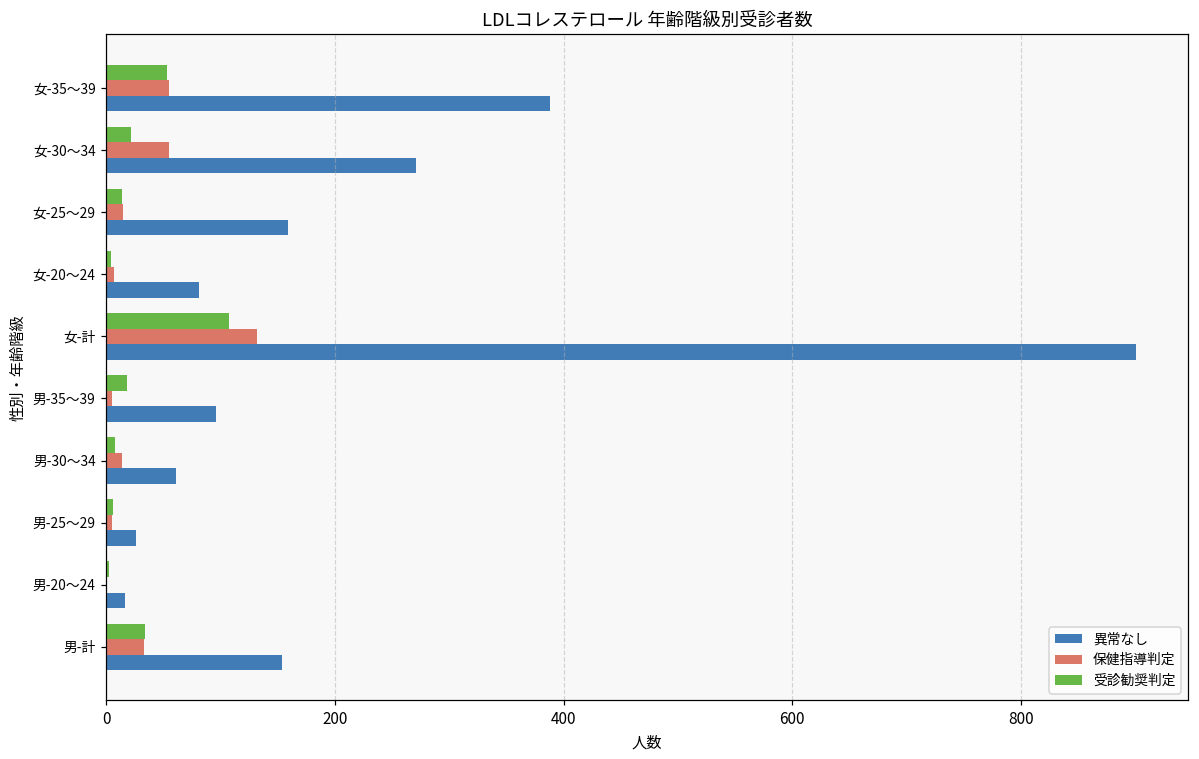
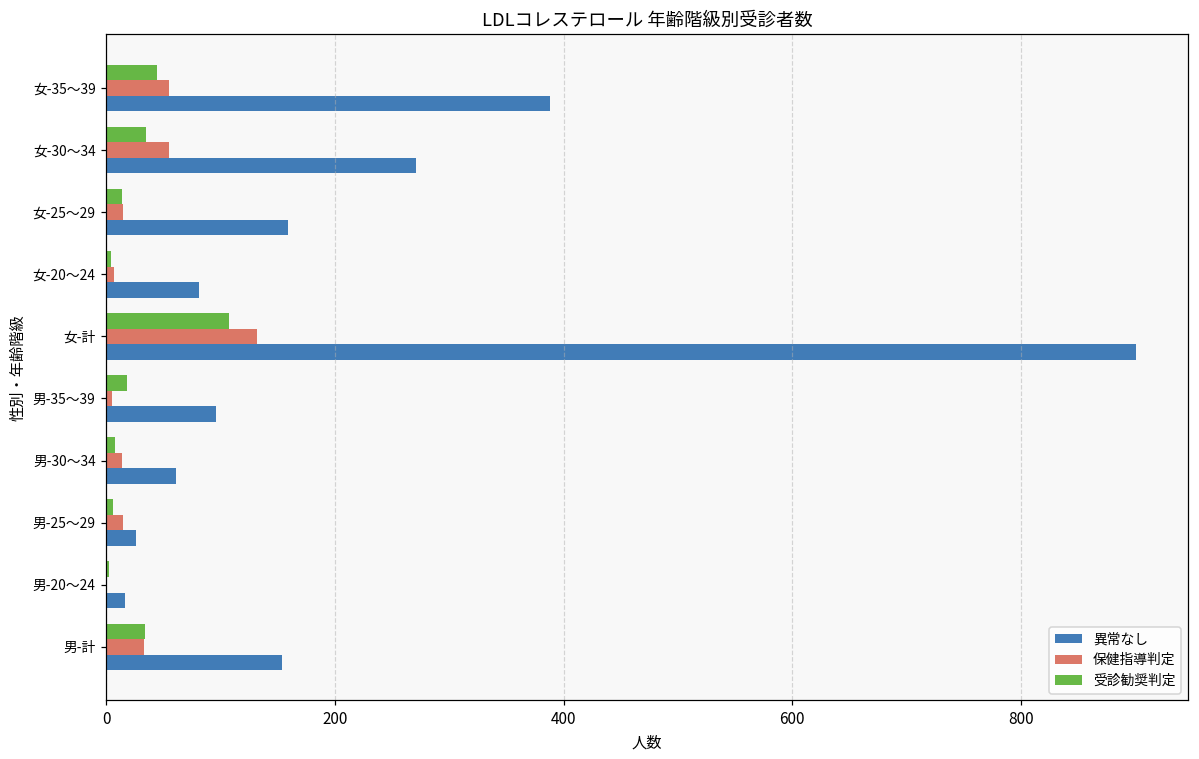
受診勧奨判定, 女-35～39: 53 -> 44
受診勧奨判定, 女-30～34: 22 -> 35
保健指導判定, 男-25～29: 5 -> 15
